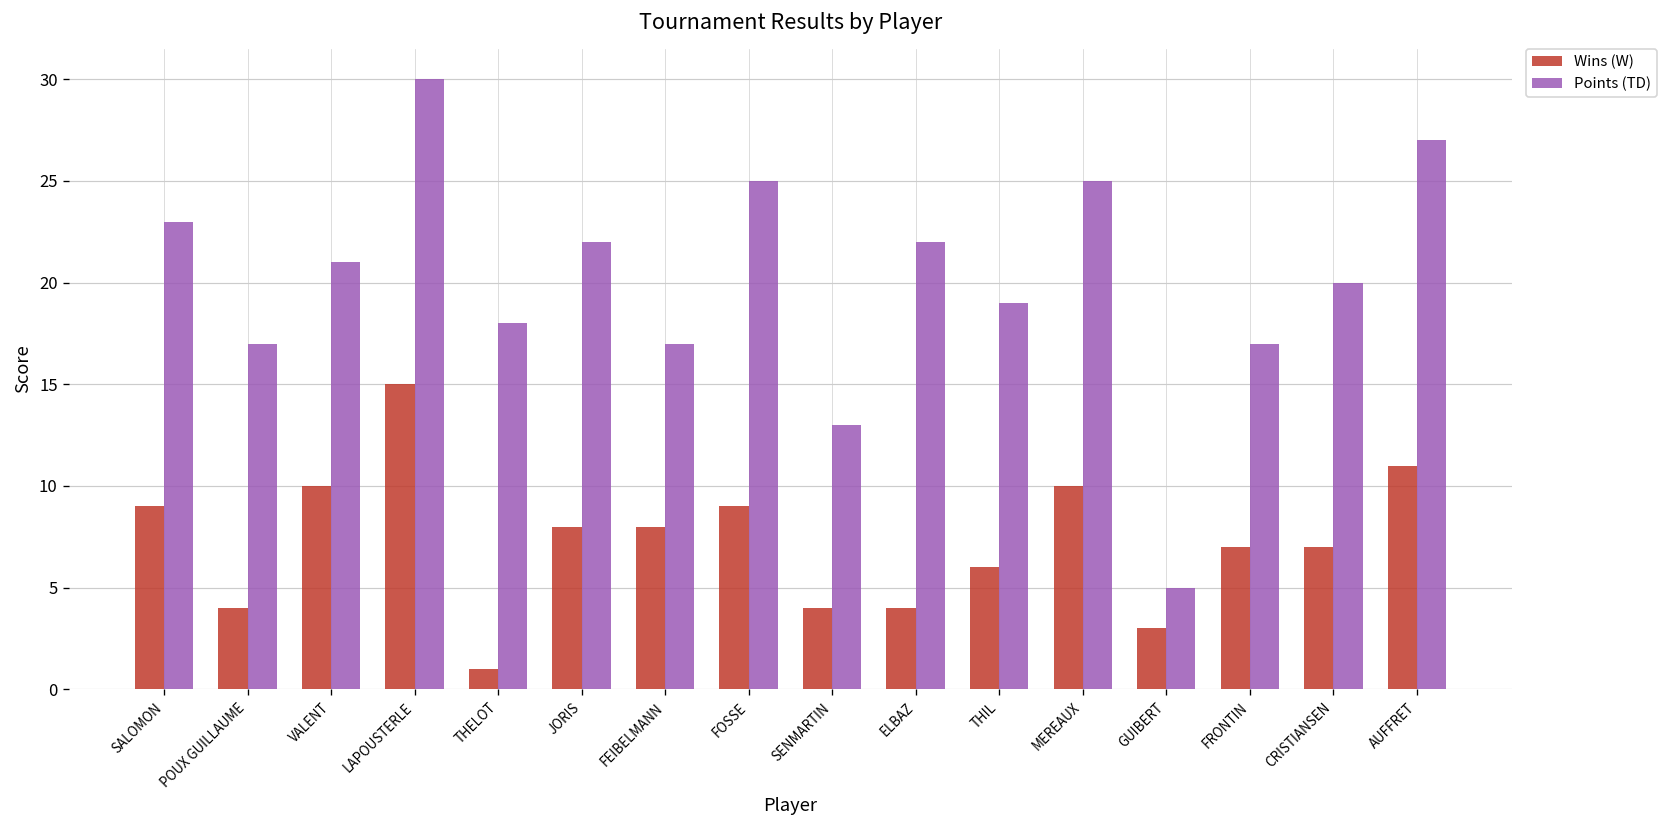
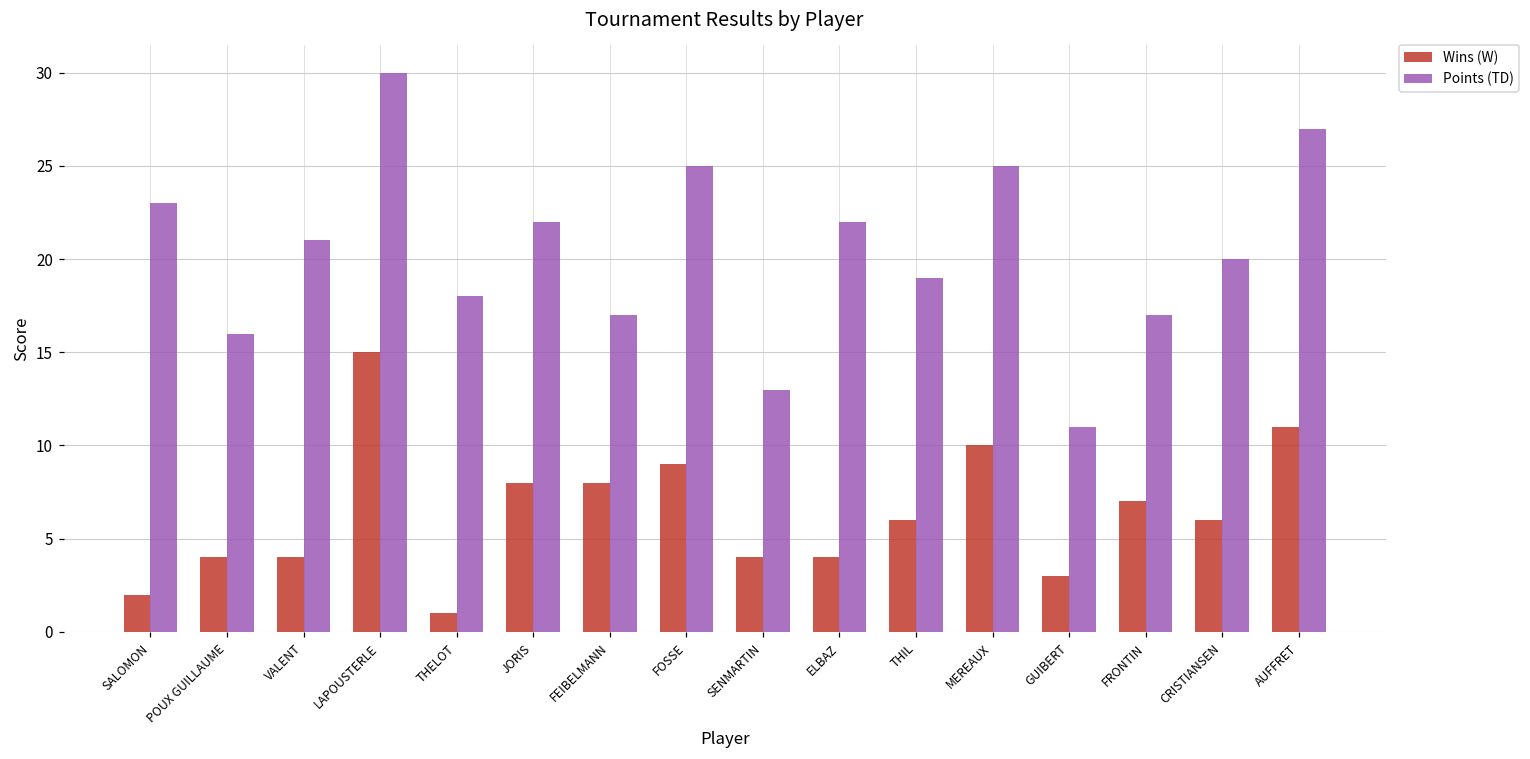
Wins (W), SALOMON: 9 -> 2
Points (TD), POUX GUILLAUME: 17 -> 16
Wins (W), VALENT: 10 -> 4
Points (TD), GUIBERT: 5 -> 11
Wins (W), CRISTIANSEN: 7 -> 6
